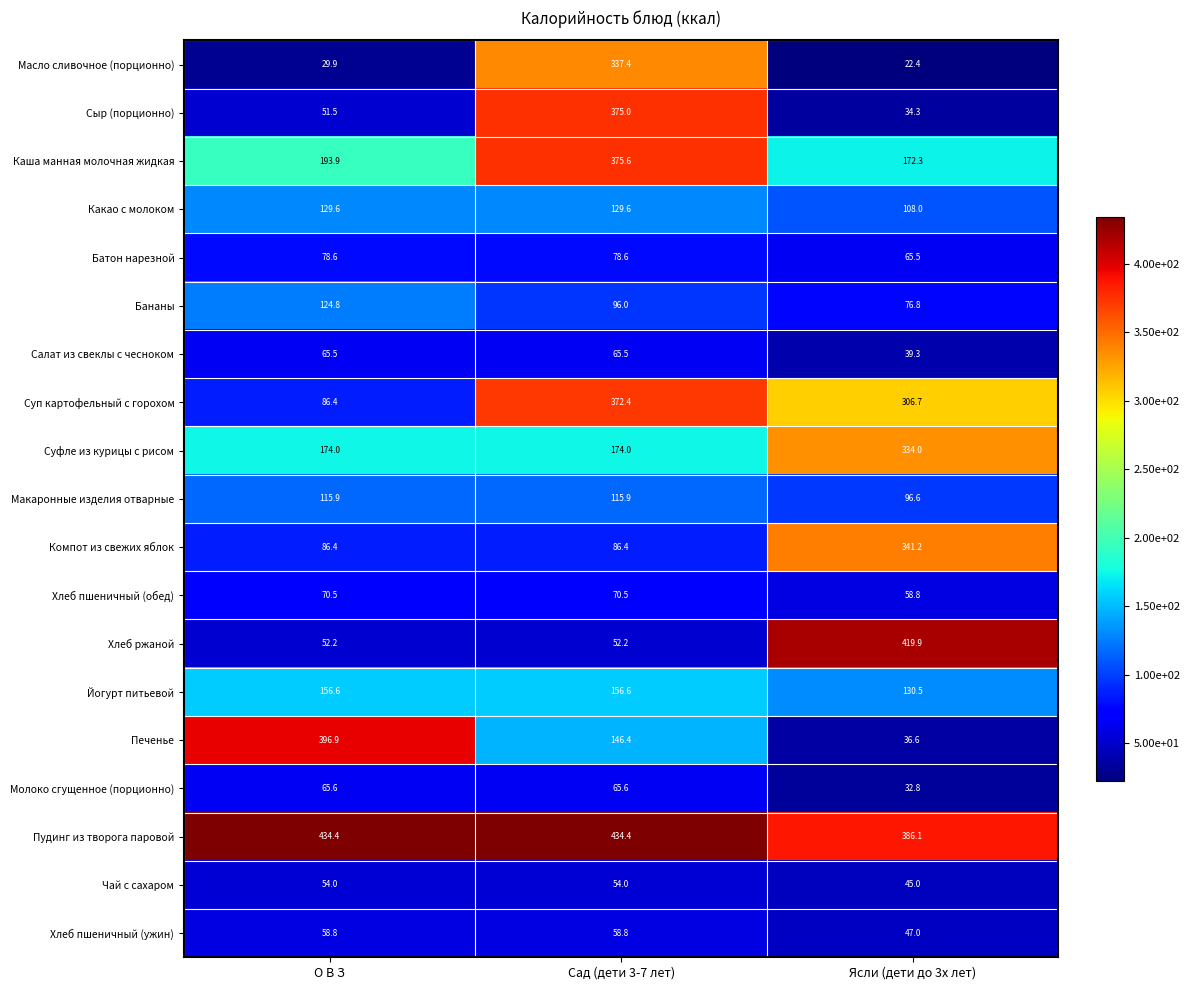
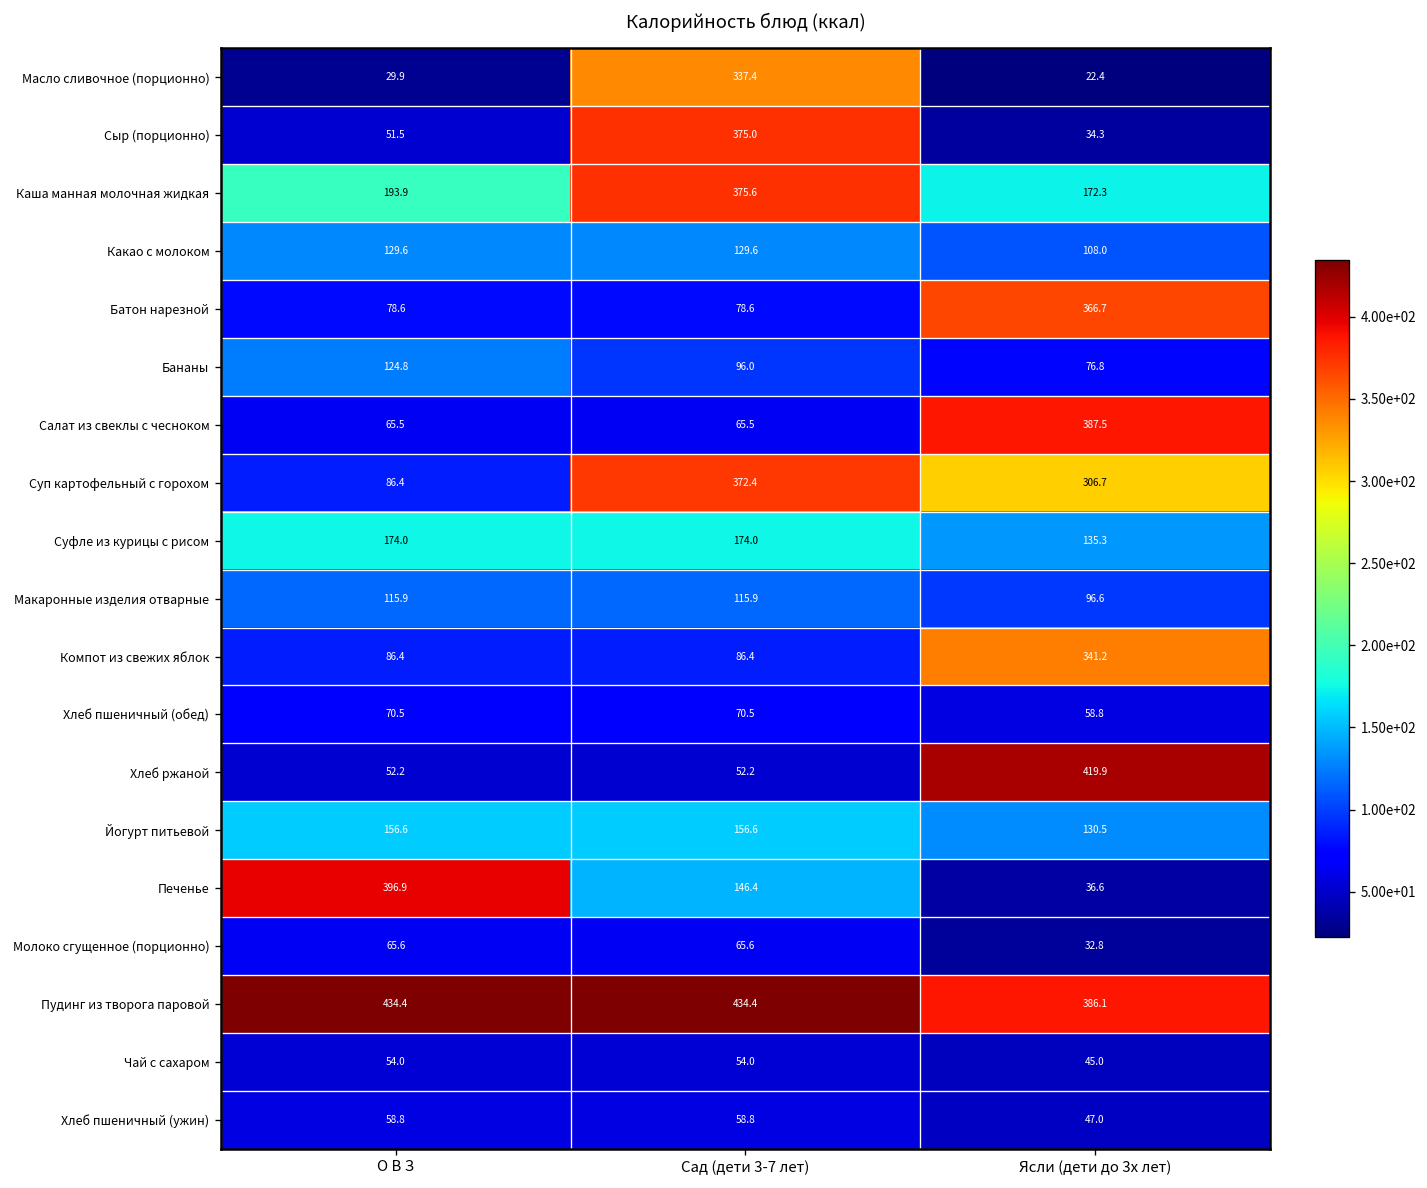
Батон нарезной, Ясли (дети до 3х лет): 65.5 -> 366.7
Салат из свеклы с чесноком, Ясли (дети до 3х лет): 39.3 -> 387.5
Суфле из курицы с рисом, Ясли (дети до 3х лет): 334.0 -> 135.3
